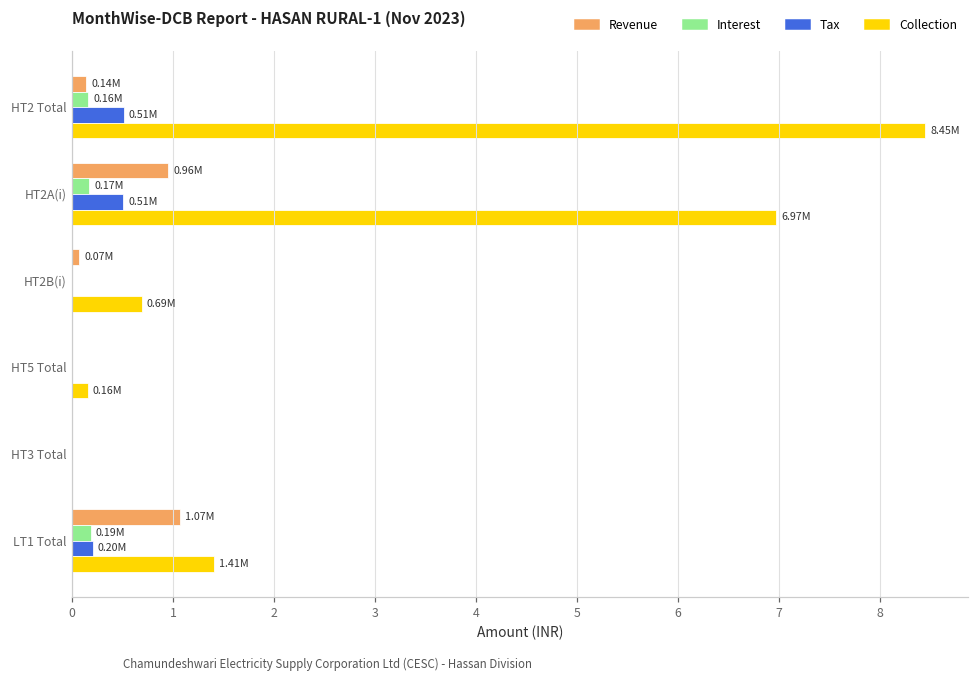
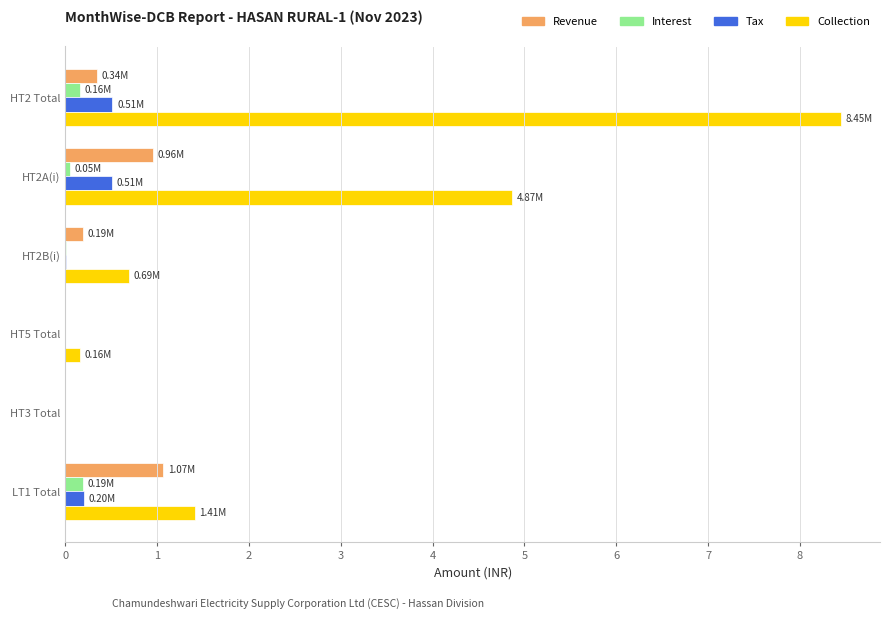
Revenue, HT2 Total: 0.14M -> 0.34M
Interest, HT2A(i): 0.17M -> 0.05M
Collection, HT2A(i): 6.97M -> 4.87M
Revenue, HT2B(i): 0.07M -> 0.19M
